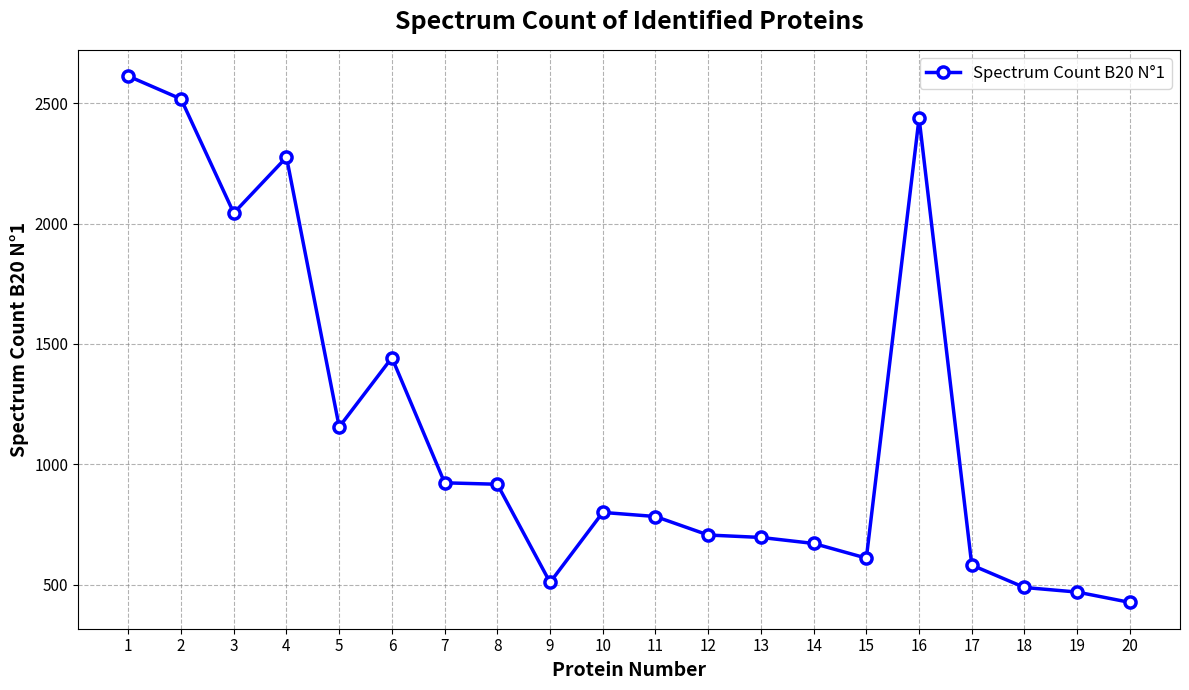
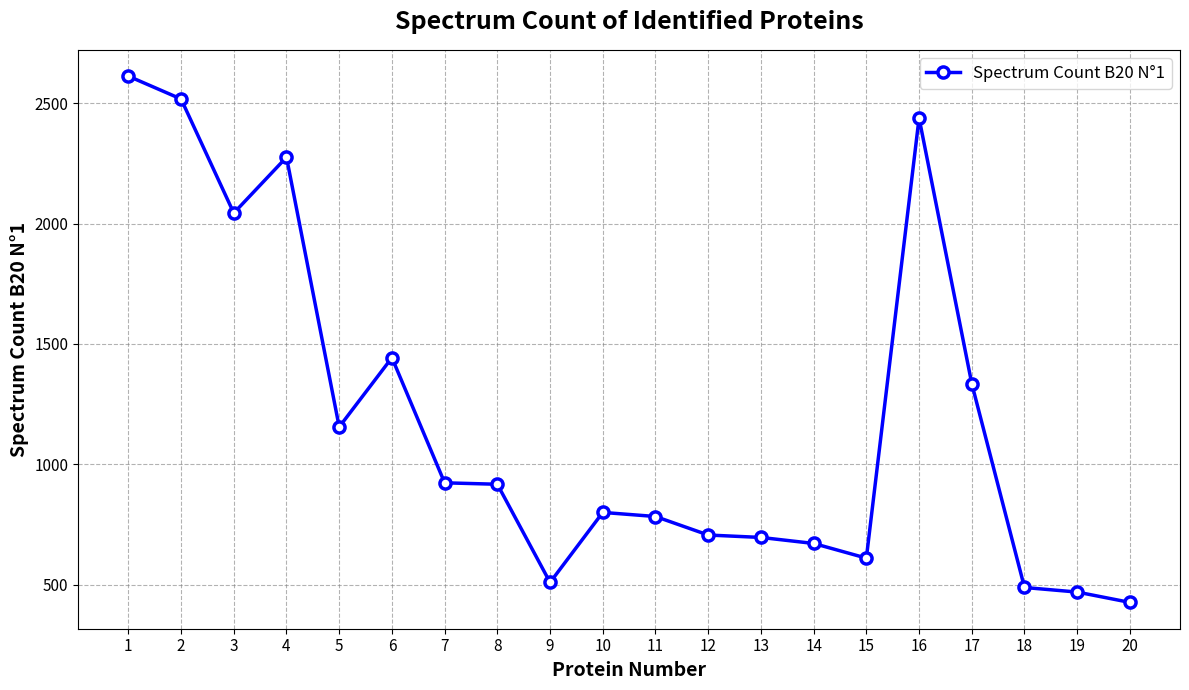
17: 580 -> 1340
